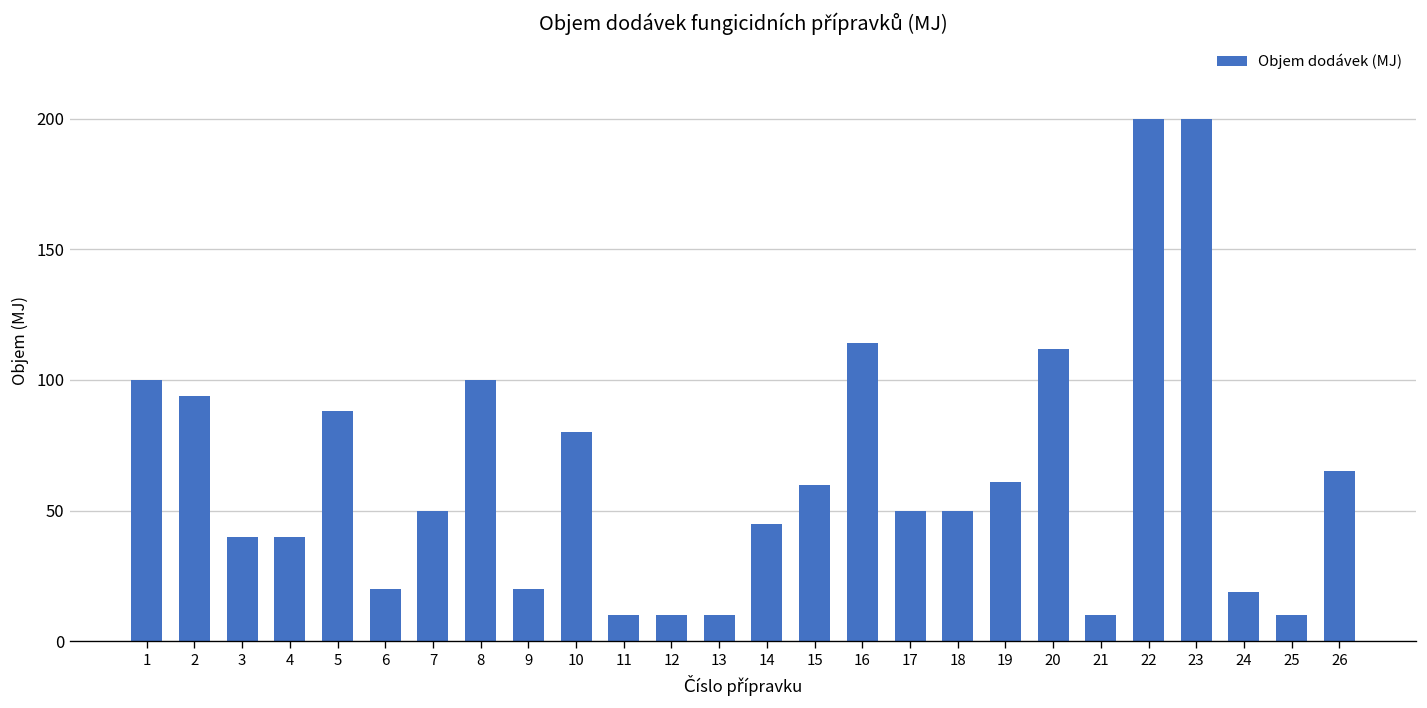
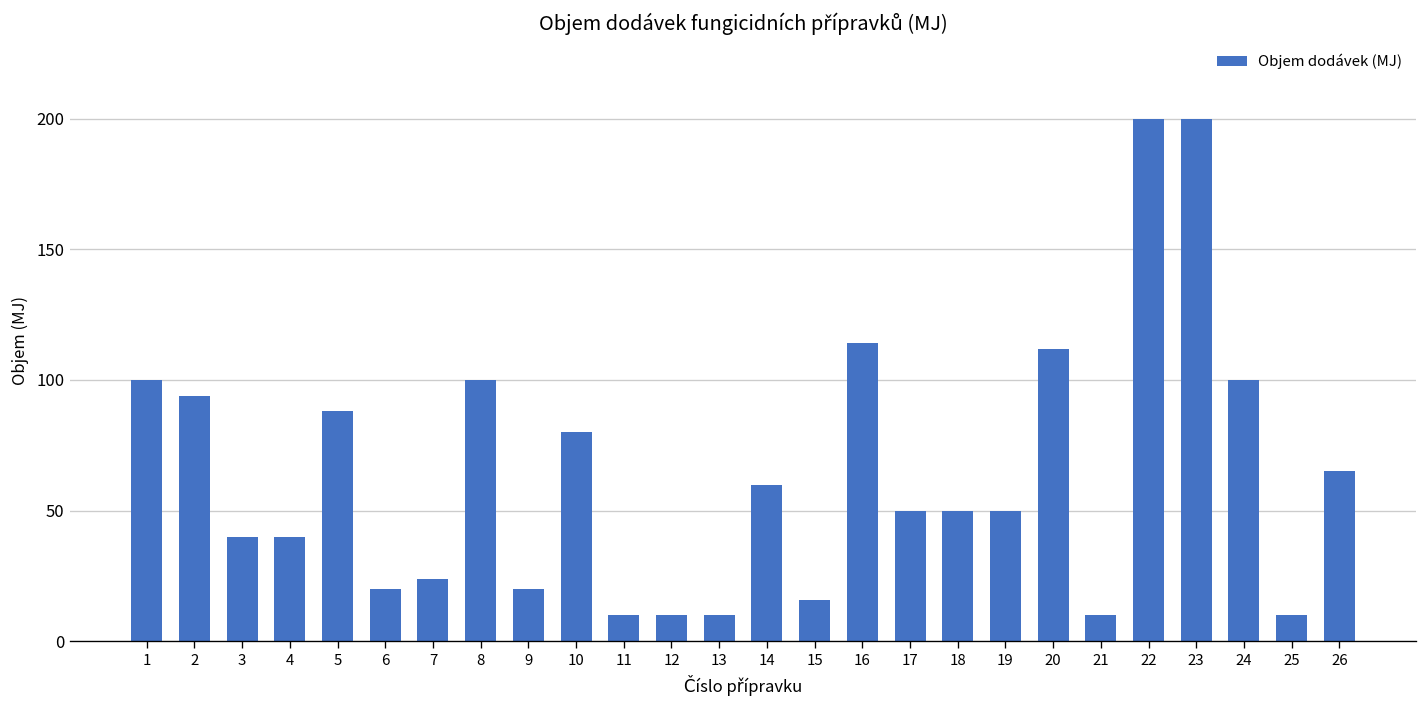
7: 50 -> 24
14: 45 -> 60
15: 60 -> 16
19: 61 -> 50
24: 19 -> 100
